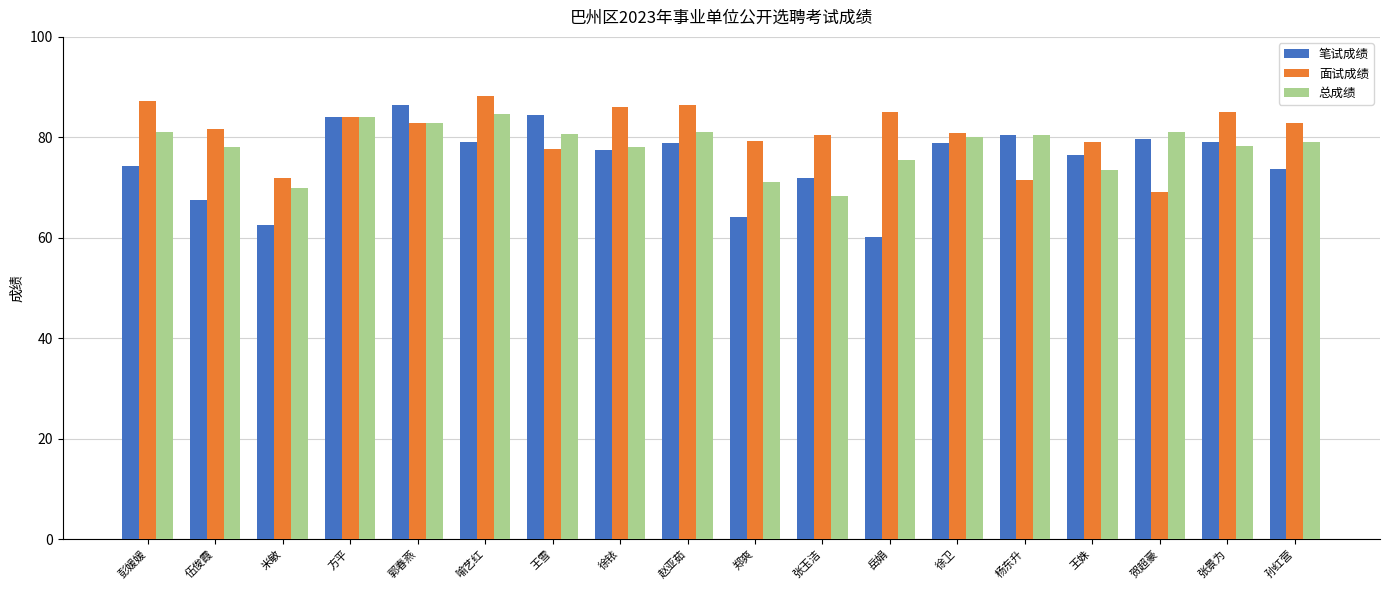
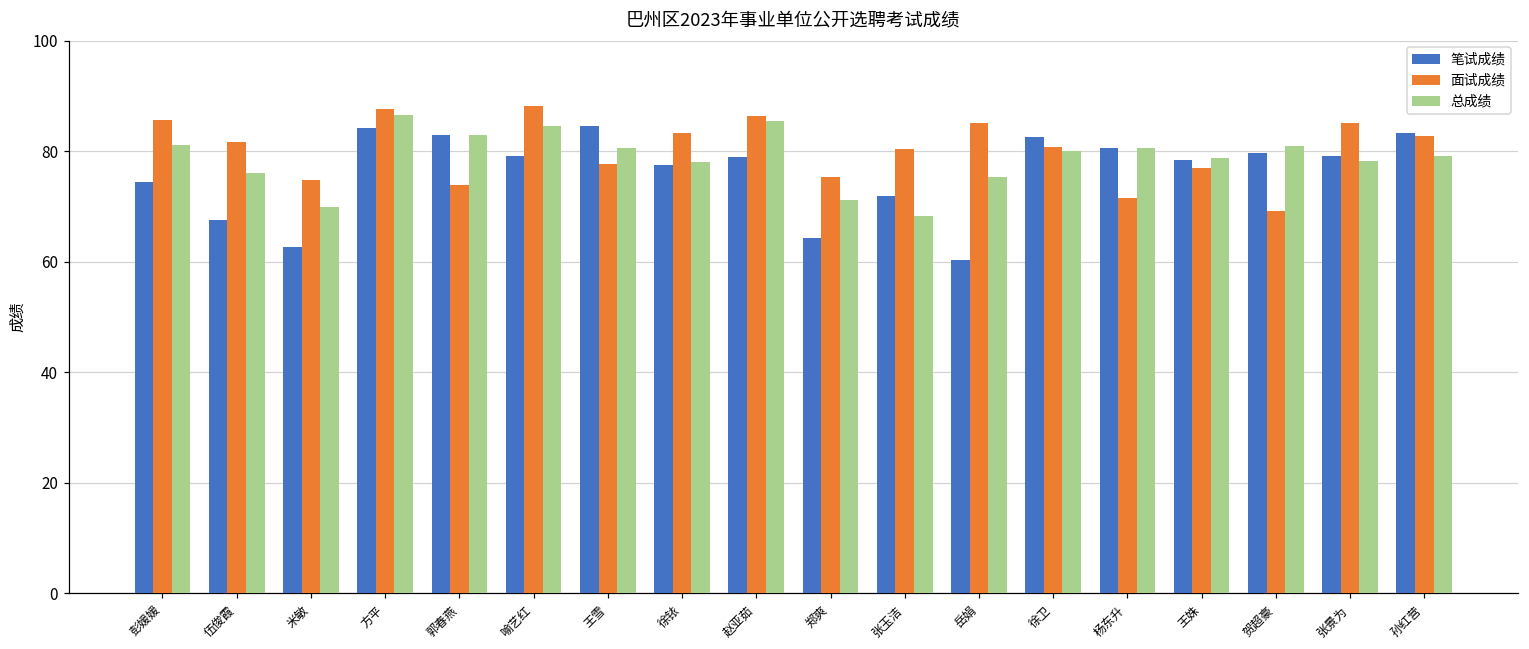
面试成绩, 彭媛媛: 87 -> 86
总成绩, 伍俊霞: 78 -> 76
面试成绩, 米敏: 72 -> 75
面试成绩, 方平: 84 -> 88
总成绩, 方平: 84 -> 86
笔试成绩, 郭春燕: 86 -> 83
面试成绩, 郭春燕: 83 -> 74
面试成绩, 徐铱: 86 -> 83
总成绩, 赵亚茹: 81 -> 85
面试成绩, 郑爽: 79 -> 75
笔试成绩, 徐卫: 79 -> 83
笔试成绩, 王姝: 77 -> 78
面试成绩, 王姝: 79 -> 77
总成绩, 王姝: 73 -> 79
笔试成绩, 孙红营: 74 -> 83
